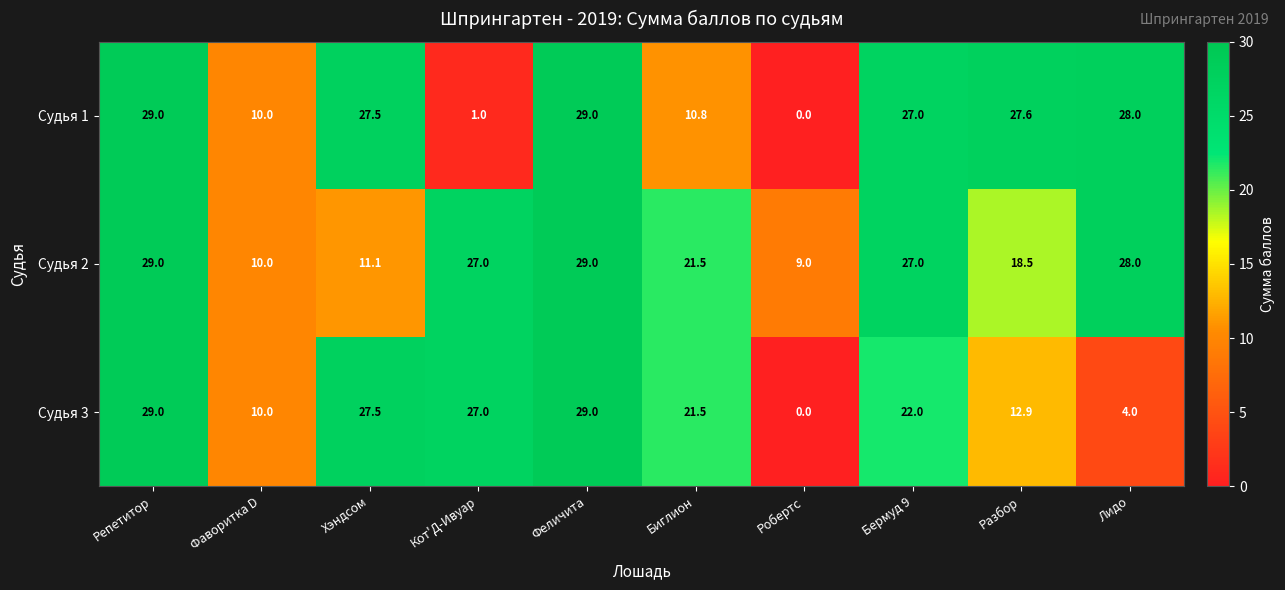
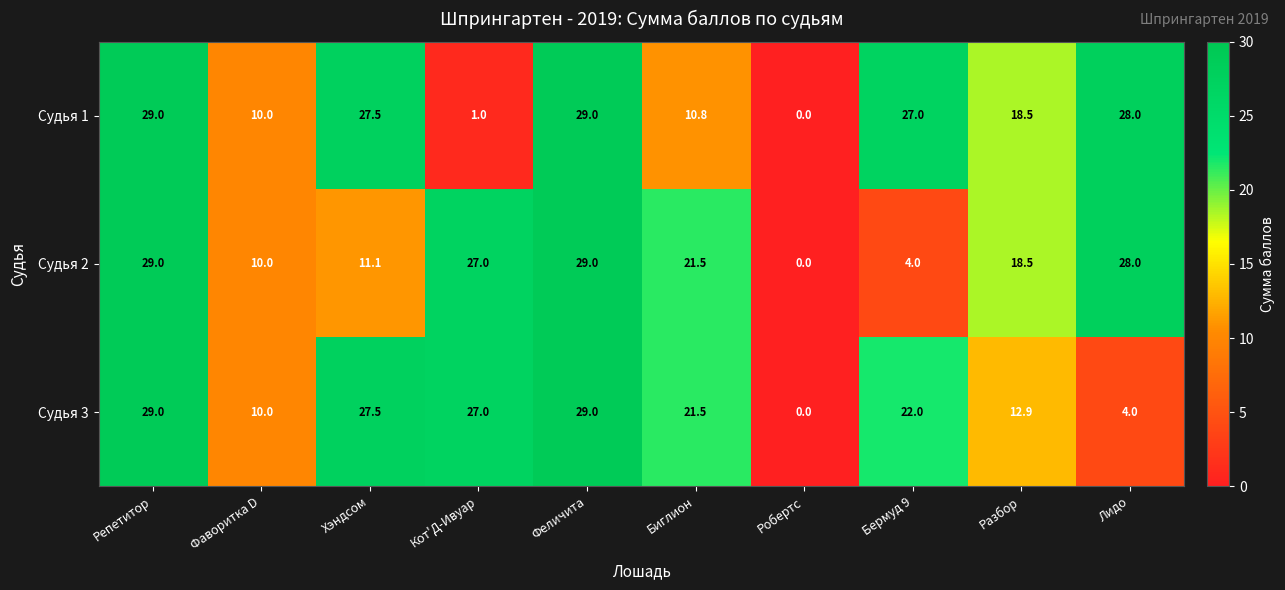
Судья 1, Разбор: 27.6 -> 18.5
Судья 2, Робертс: 9.0 -> 0.0
Судья 2, Бермуд 9: 27.0 -> 4.0
